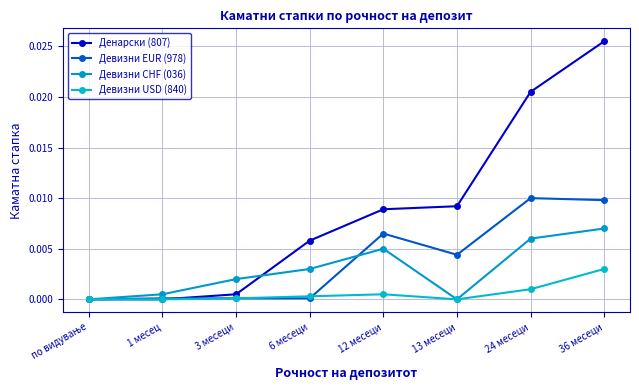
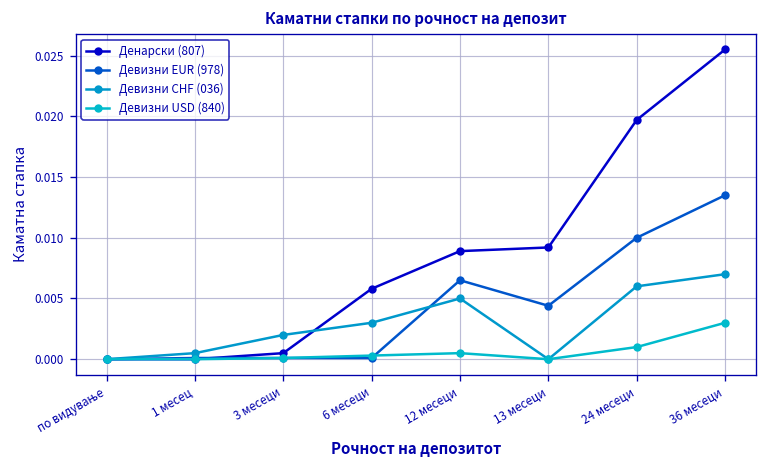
Денарски (807), 24 месеци: 0.0205 -> 0.0197
Девизни EUR (978), 36 месеци: 0.0098 -> 0.0135
